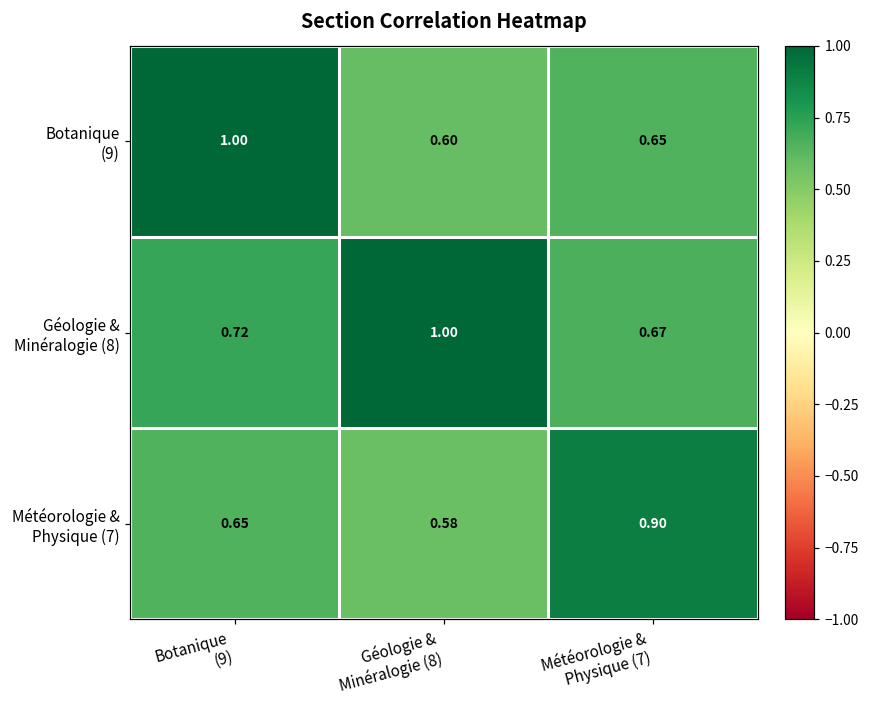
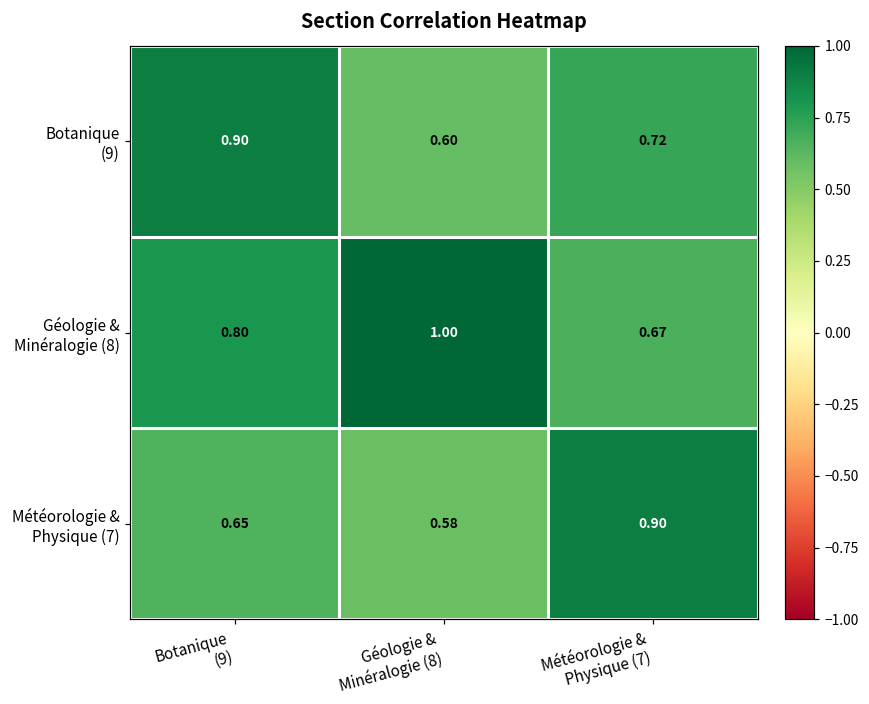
Botanique (9), Botanique (9): 1.00 -> 0.90
Botanique (9), Météorologie & Physique (7): 0.65 -> 0.72
Géologie & Minéralogie (8), Botanique (9): 0.72 -> 0.80
